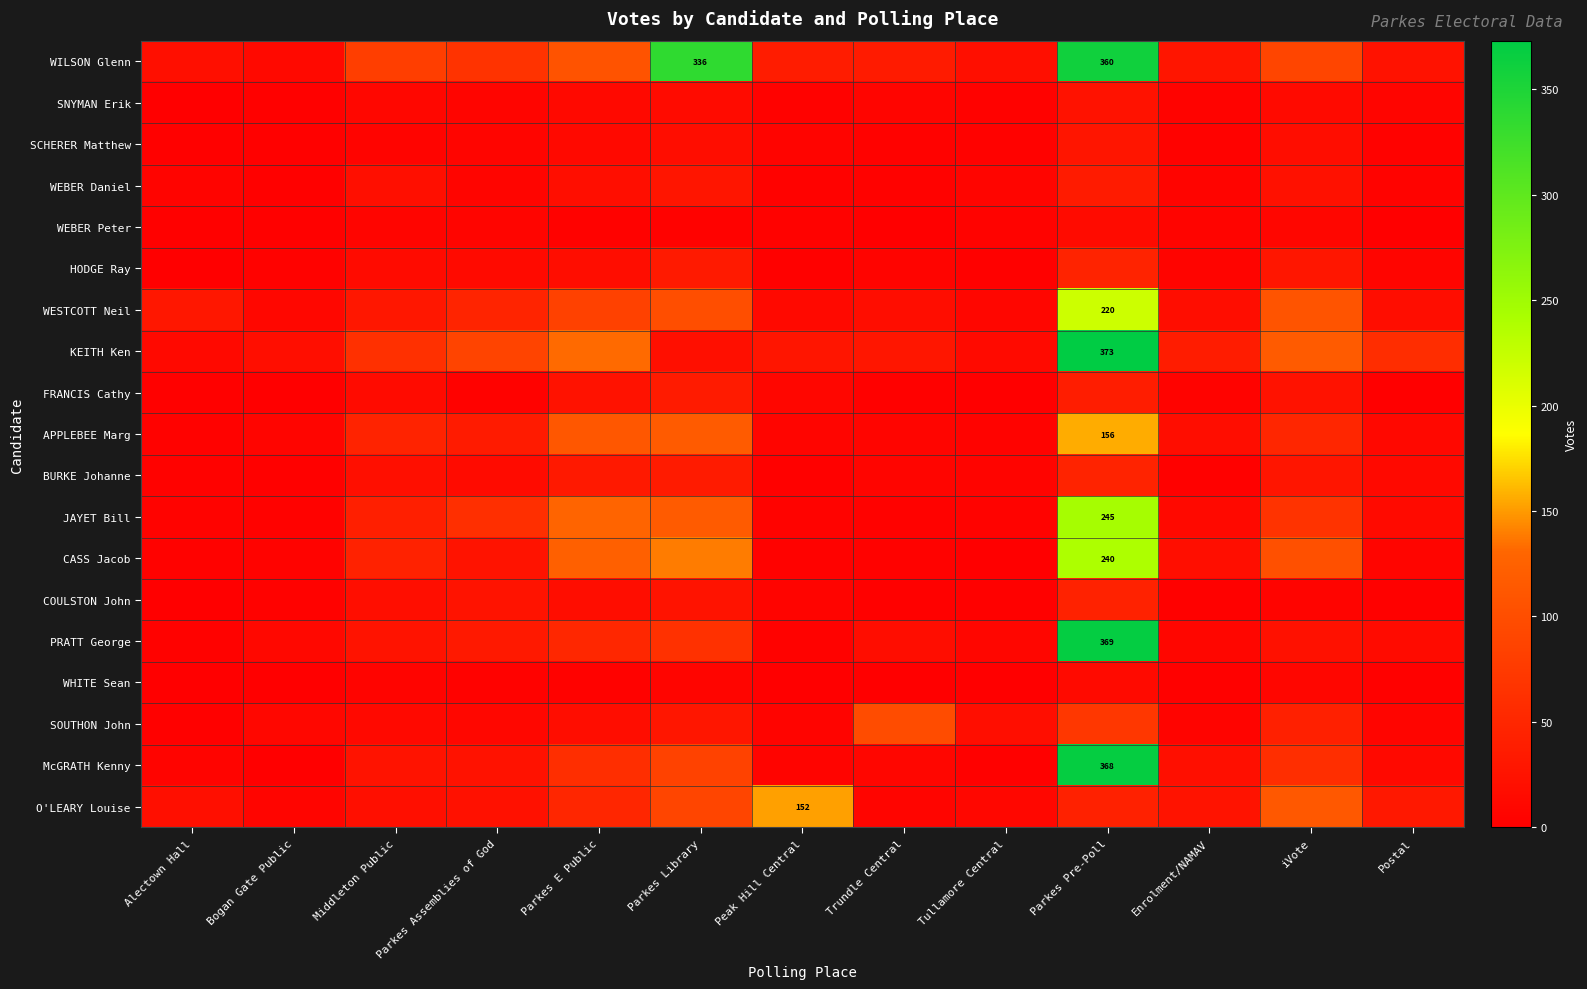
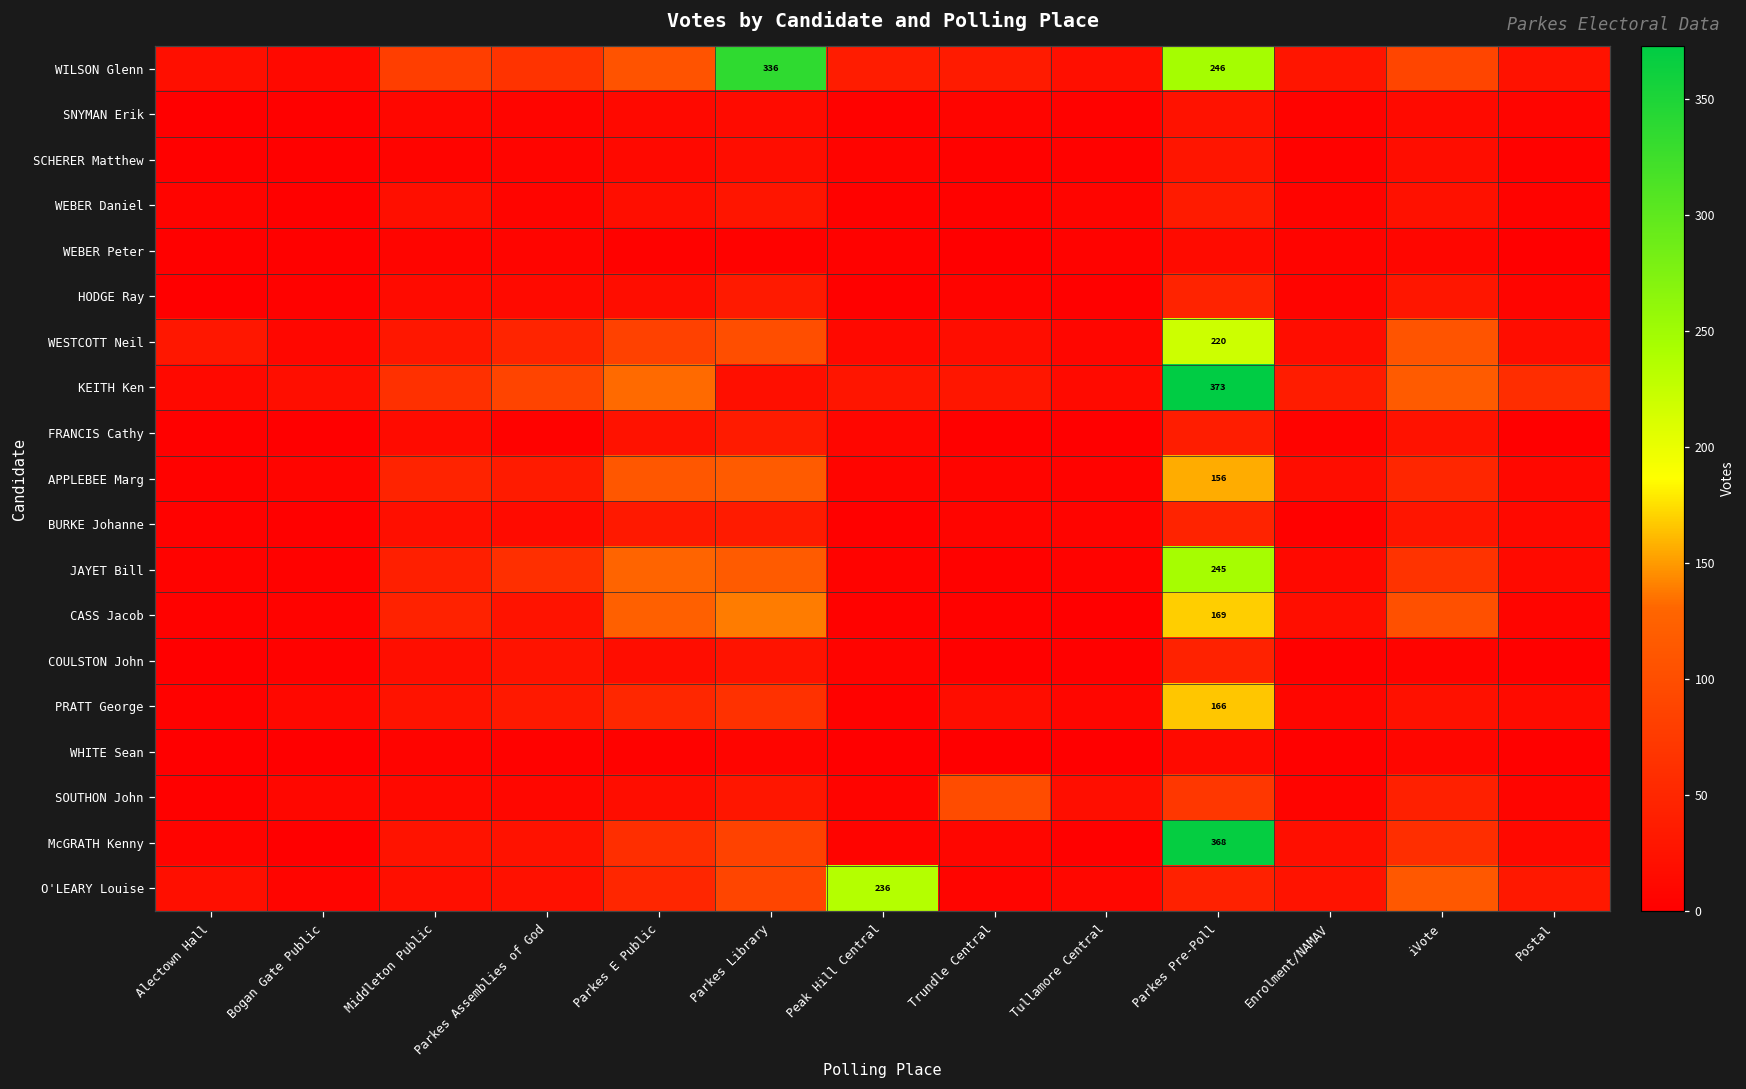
WILSON Glenn, Parkes Pre-Poll: 360 -> 246
CASS Jacob, Parkes Pre-Poll: 240 -> 169
PRATT George, Parkes Pre-Poll: 369 -> 166
O'LEARY Louise, Peak Hill Central: 152 -> 236
